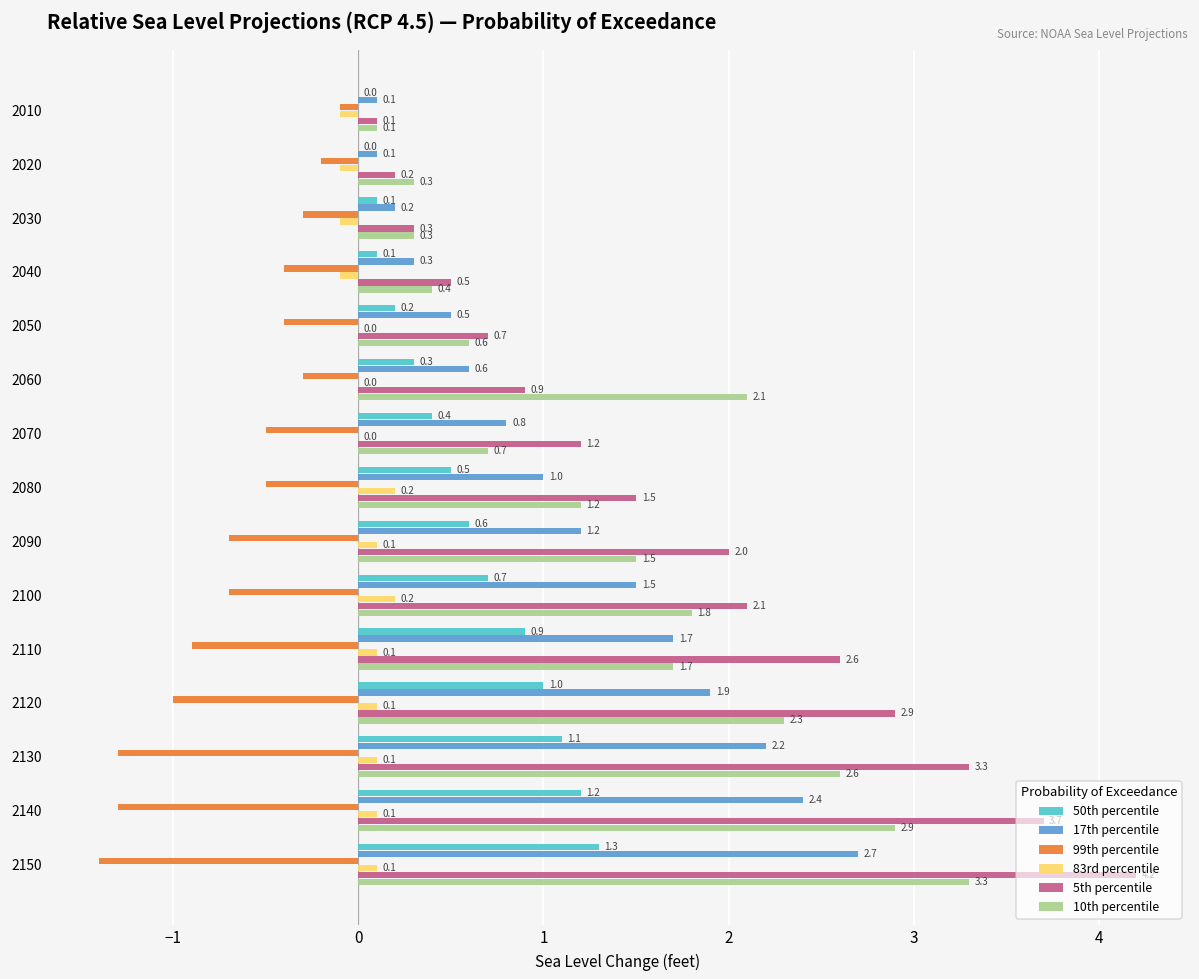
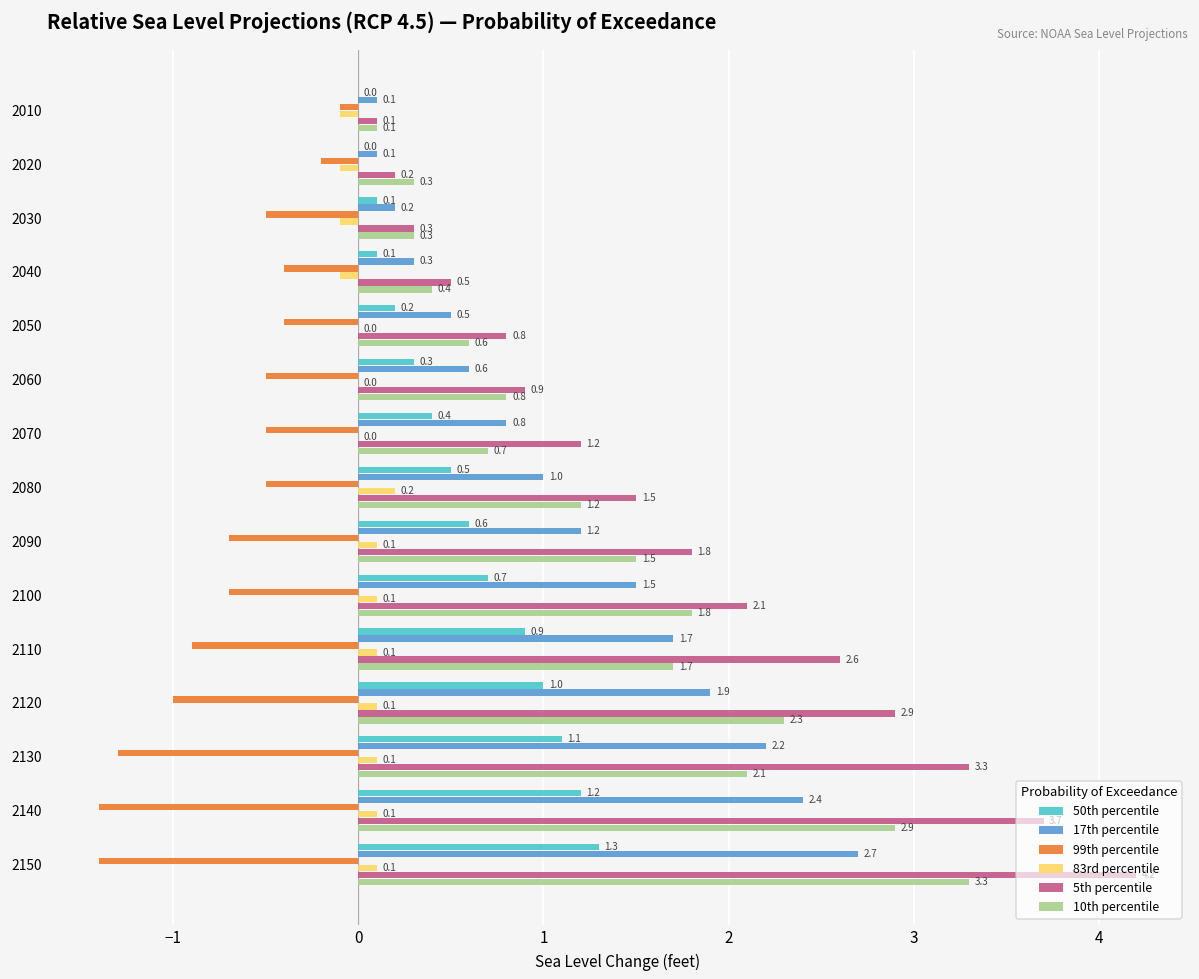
99th percentile, 2030: -0.3 -> -0.5
5th percentile, 2050: 0.7 -> 0.8
99th percentile, 2060: -0.3 -> -0.5
10th percentile, 2060: 2.1 -> 0.8
5th percentile, 2090: 2.0 -> 1.8
83rd percentile, 2100: 0.2 -> 0.1
10th percentile, 2130: 2.6 -> 2.1
99th percentile, 2140: -1.3 -> -1.4
